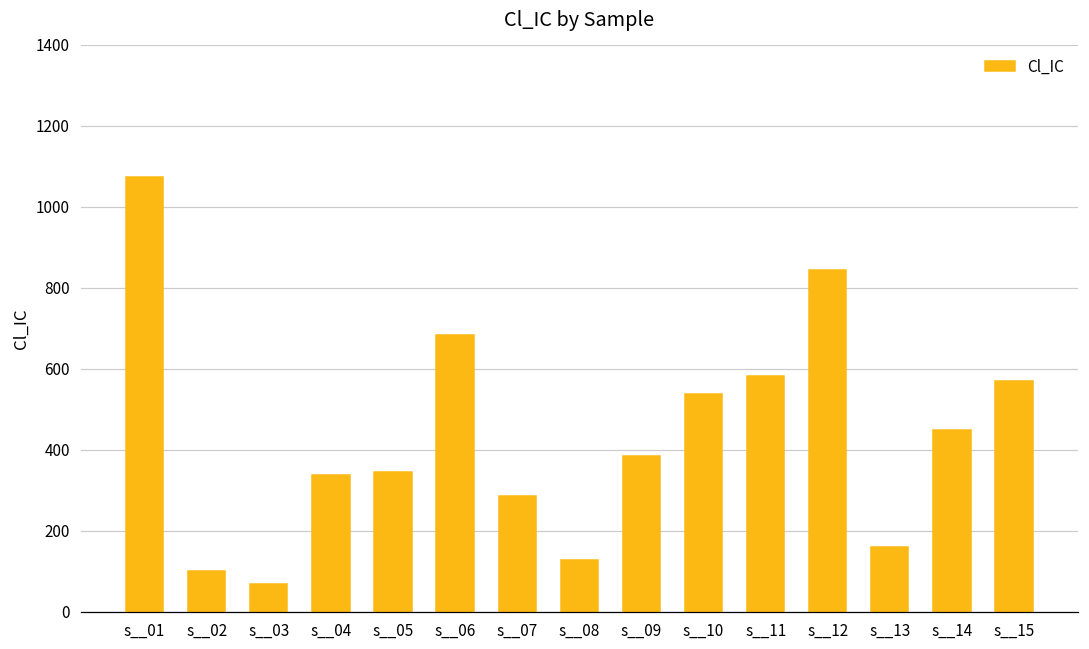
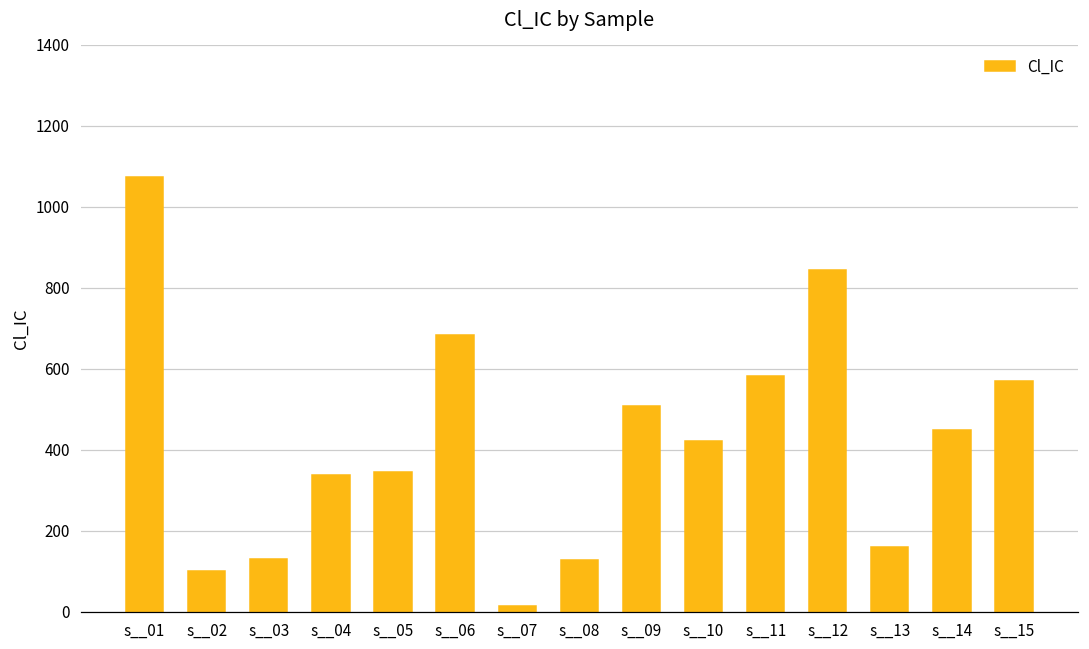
s__03: 70 -> 130
s__07: 290 -> 20
s__09: 380 -> 510
s__10: 540 -> 420
